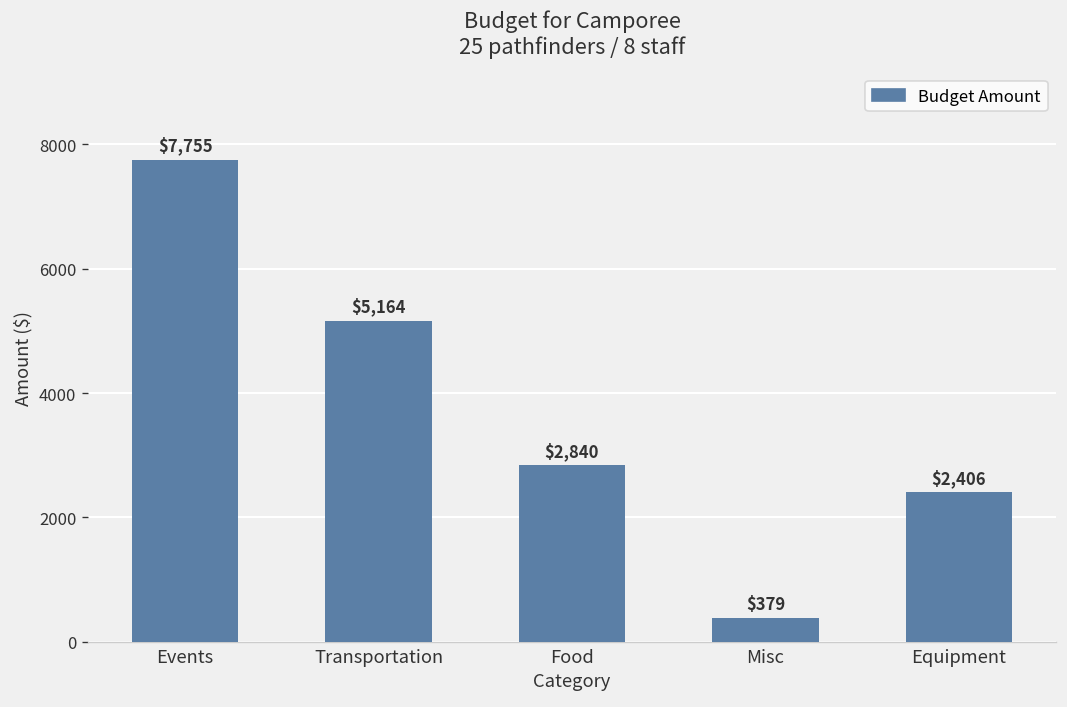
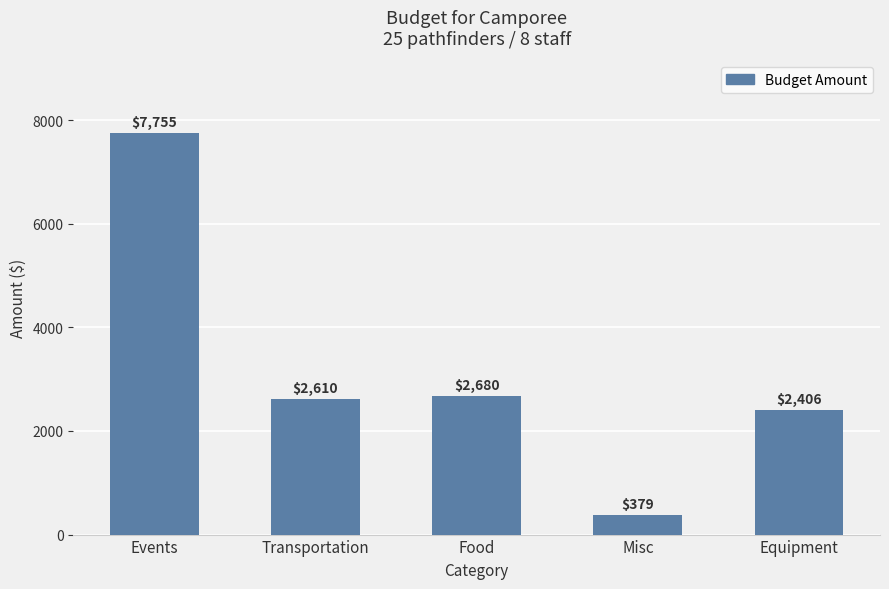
Transportation: $5,164 -> $2,610
Food: $2,840 -> $2,680
